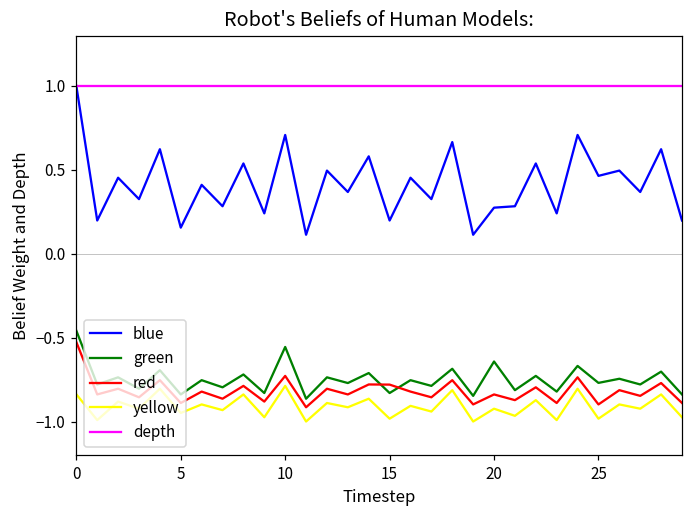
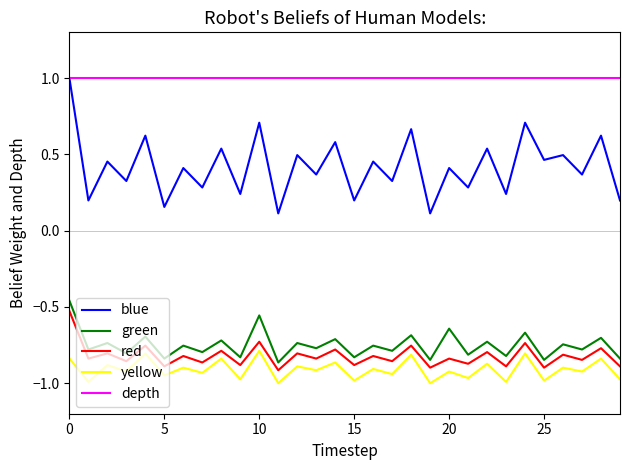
red, 15: -0.78 -> -0.88
blue, 20: 0.27 -> 0.41
green, 25: -0.77 -> -0.85
